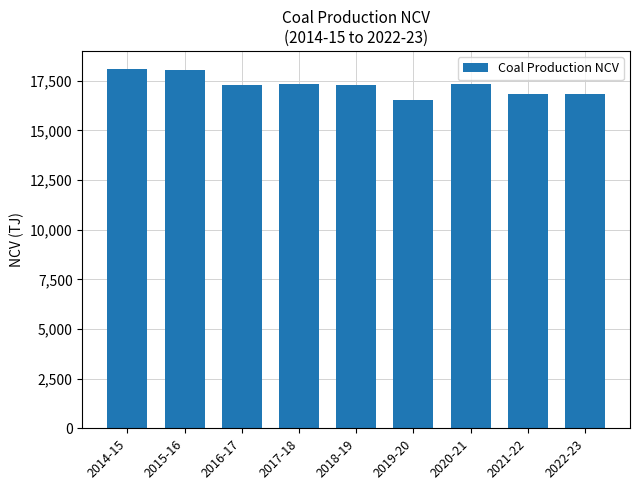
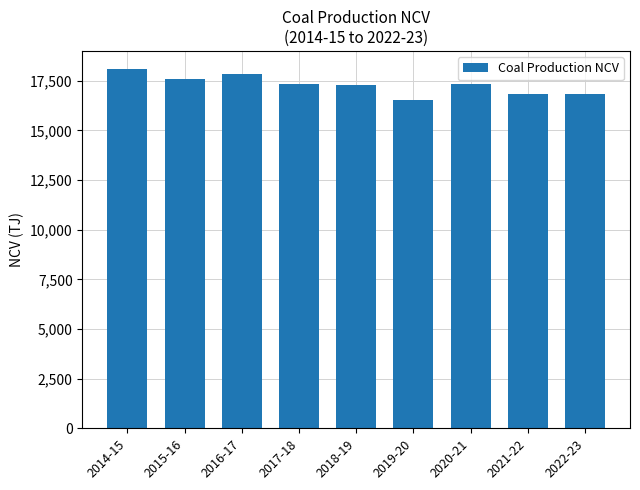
2015-16: 18,100 -> 17,600
2016-17: 17,300 -> 17,800
